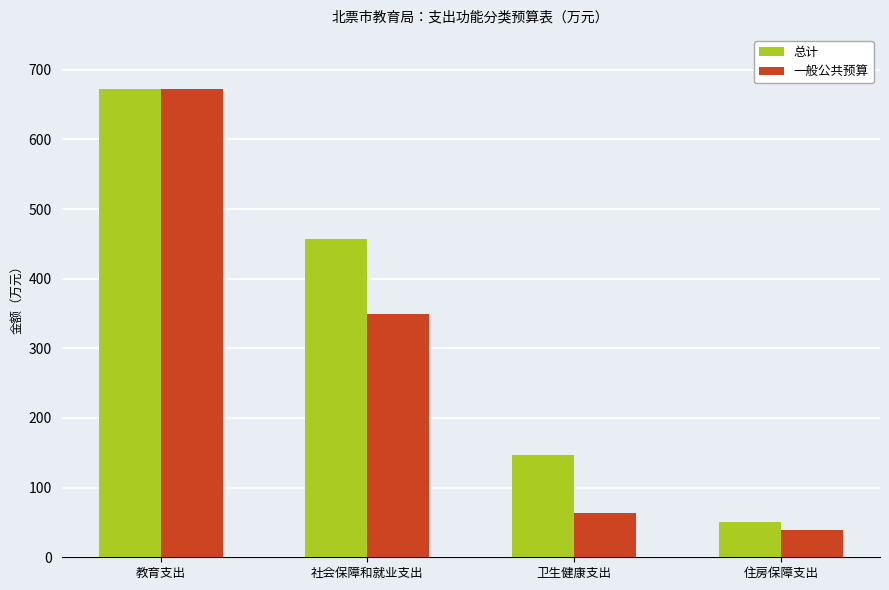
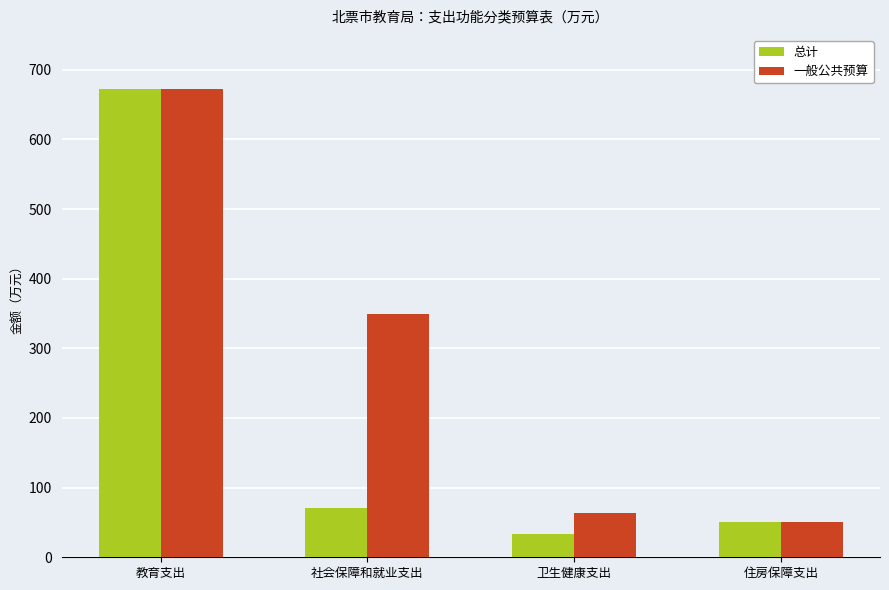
总计, 社会保障和就业支出: 460 -> 70
总计, 卫生健康支出: 150 -> 30
一般公共预算, 住房保障支出: 40 -> 50
